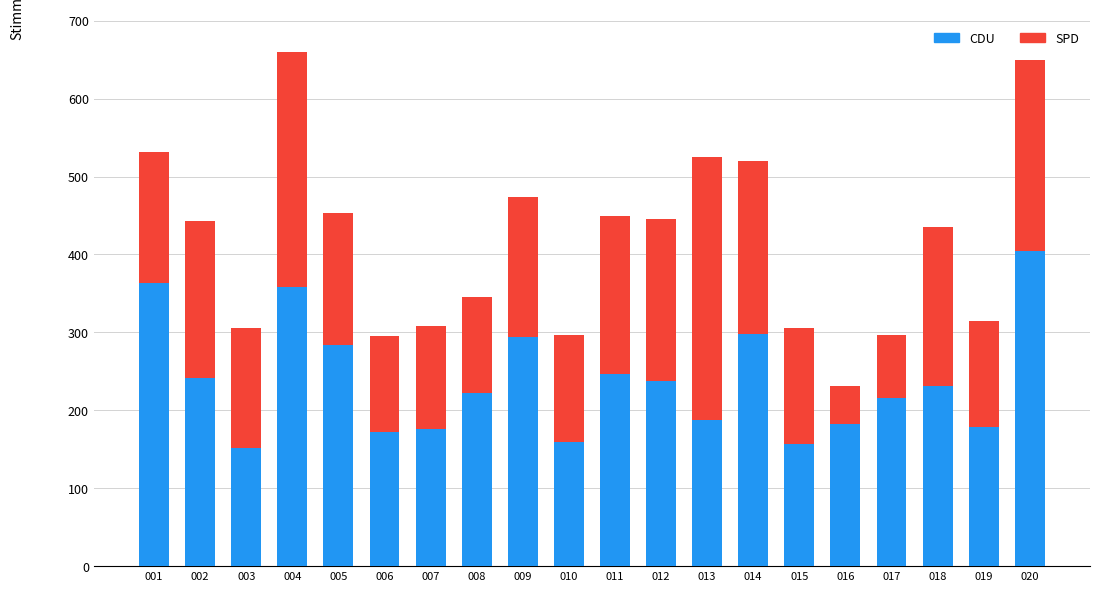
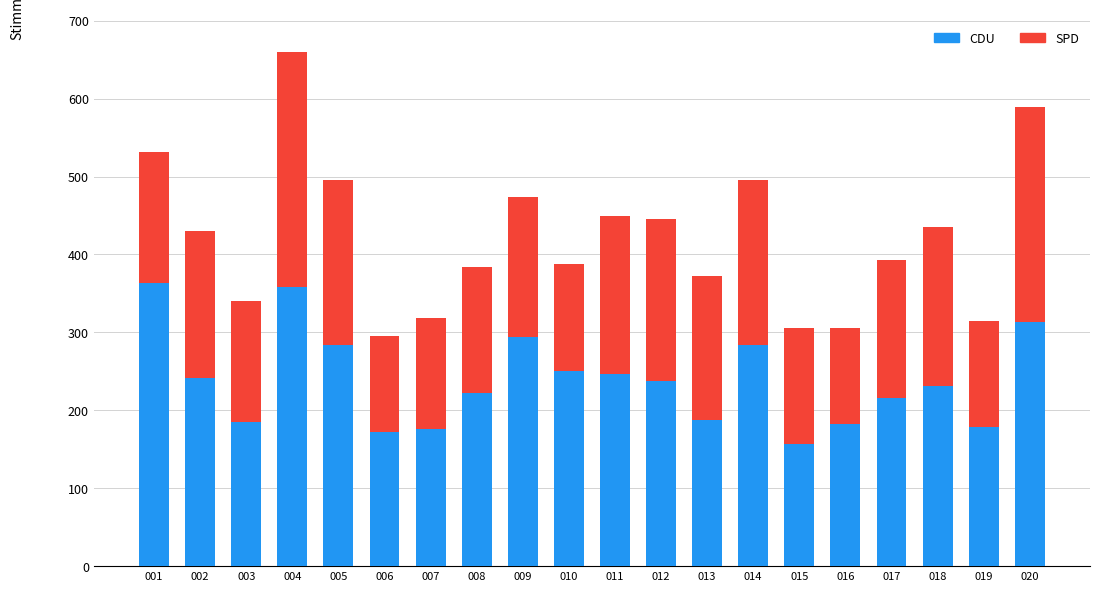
SPD, 002: 200 -> 190
CDU, 003: 150 -> 190
SPD, 005: 170 -> 210
SPD, 007: 130 -> 140
SPD, 008: 120 -> 160
CDU, 010: 160 -> 250
SPD, 013: 340 -> 190
CDU, 014: 300 -> 280
SPD, 014: 220 -> 210
SPD, 016: 50 -> 120
SPD, 017: 80 -> 180
CDU, 020: 400 -> 310
SPD, 020: 250 -> 280
